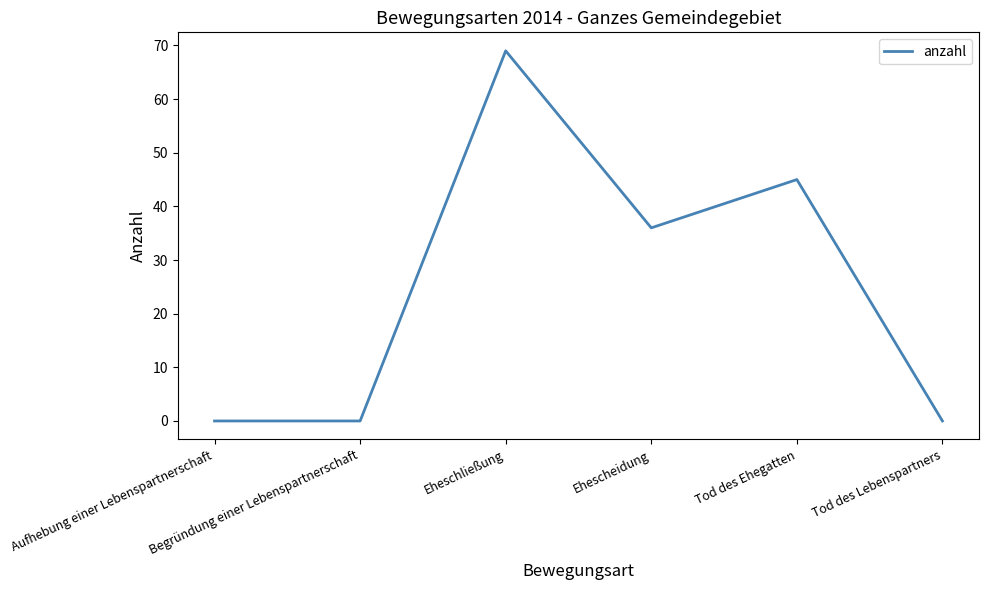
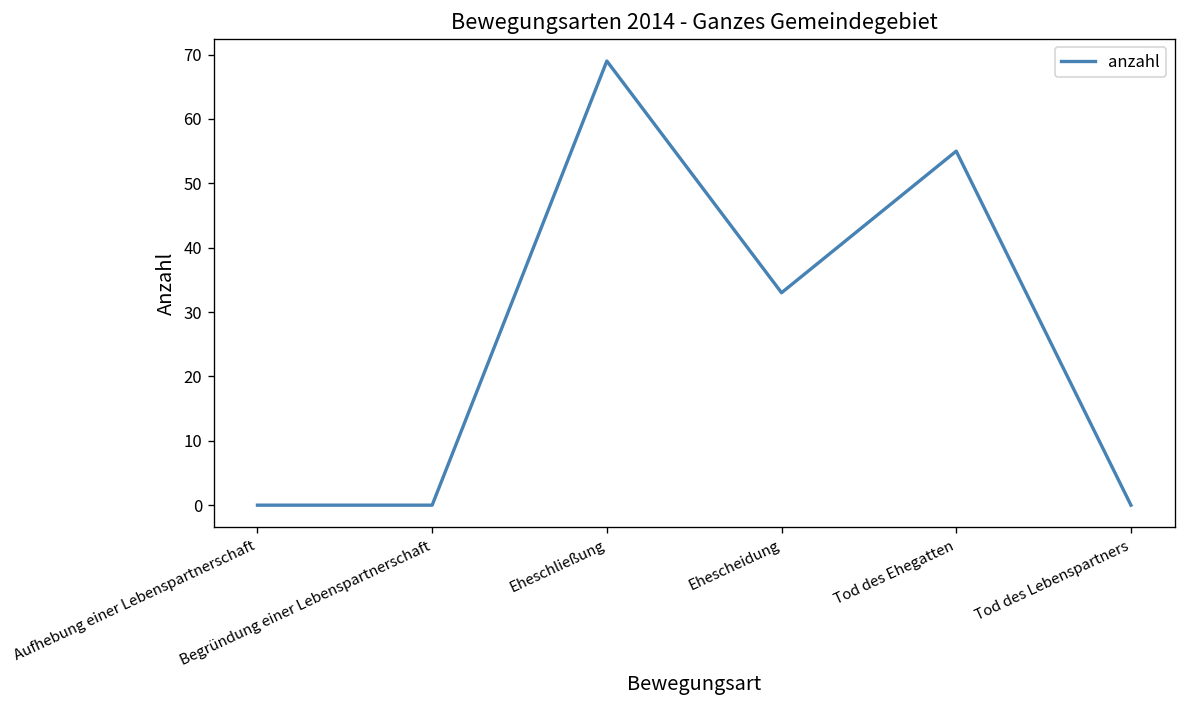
Ehescheidung: 36 -> 33
Tod des Ehegatten: 45 -> 55
